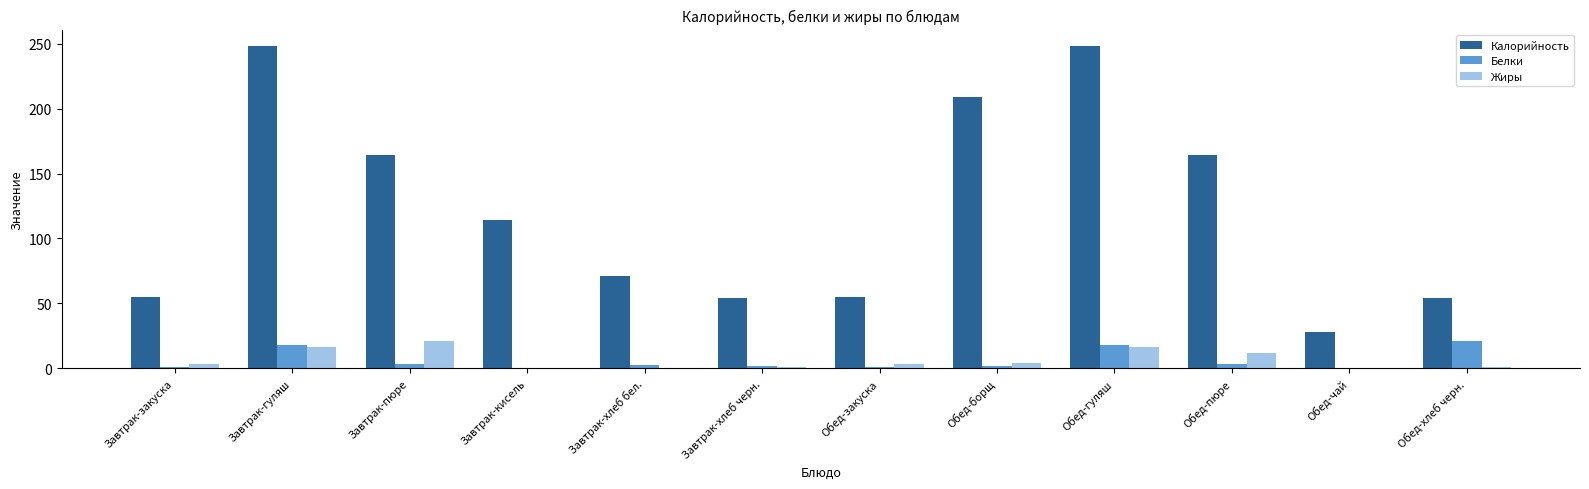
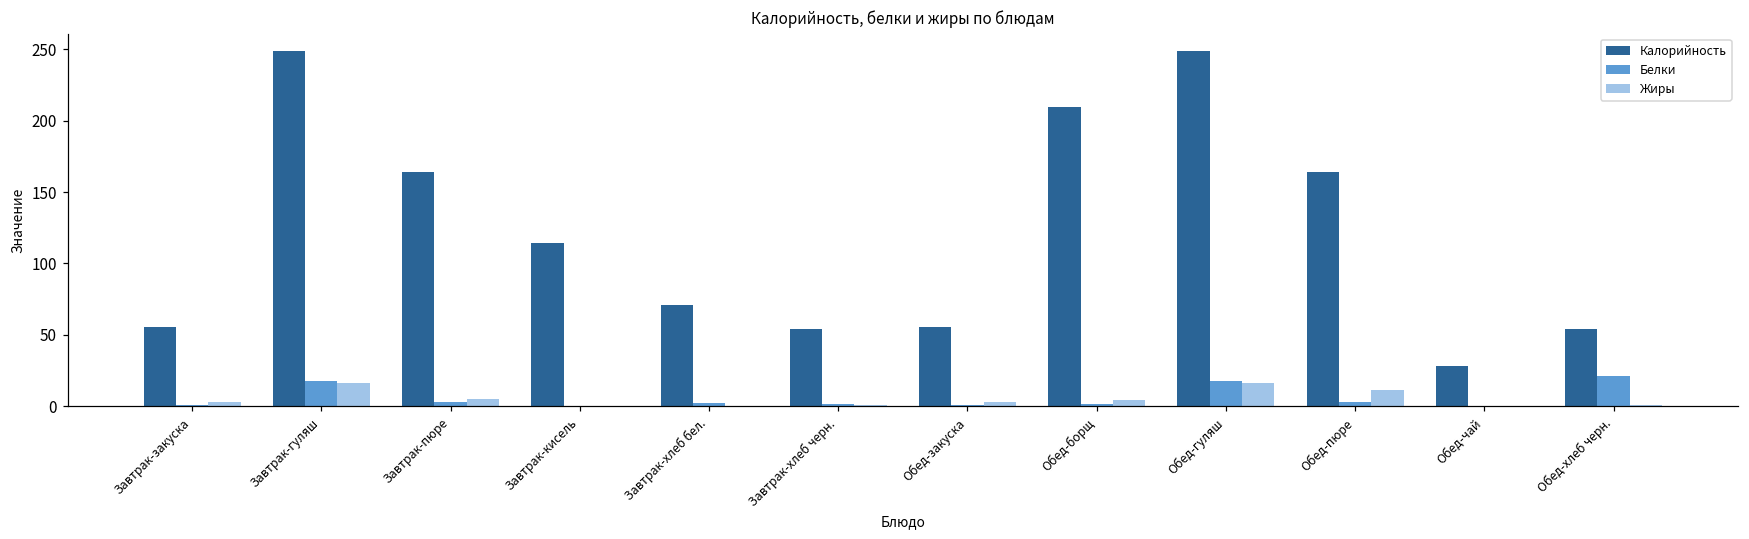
Жиры, Завтрак-пюре: 21 -> 5
